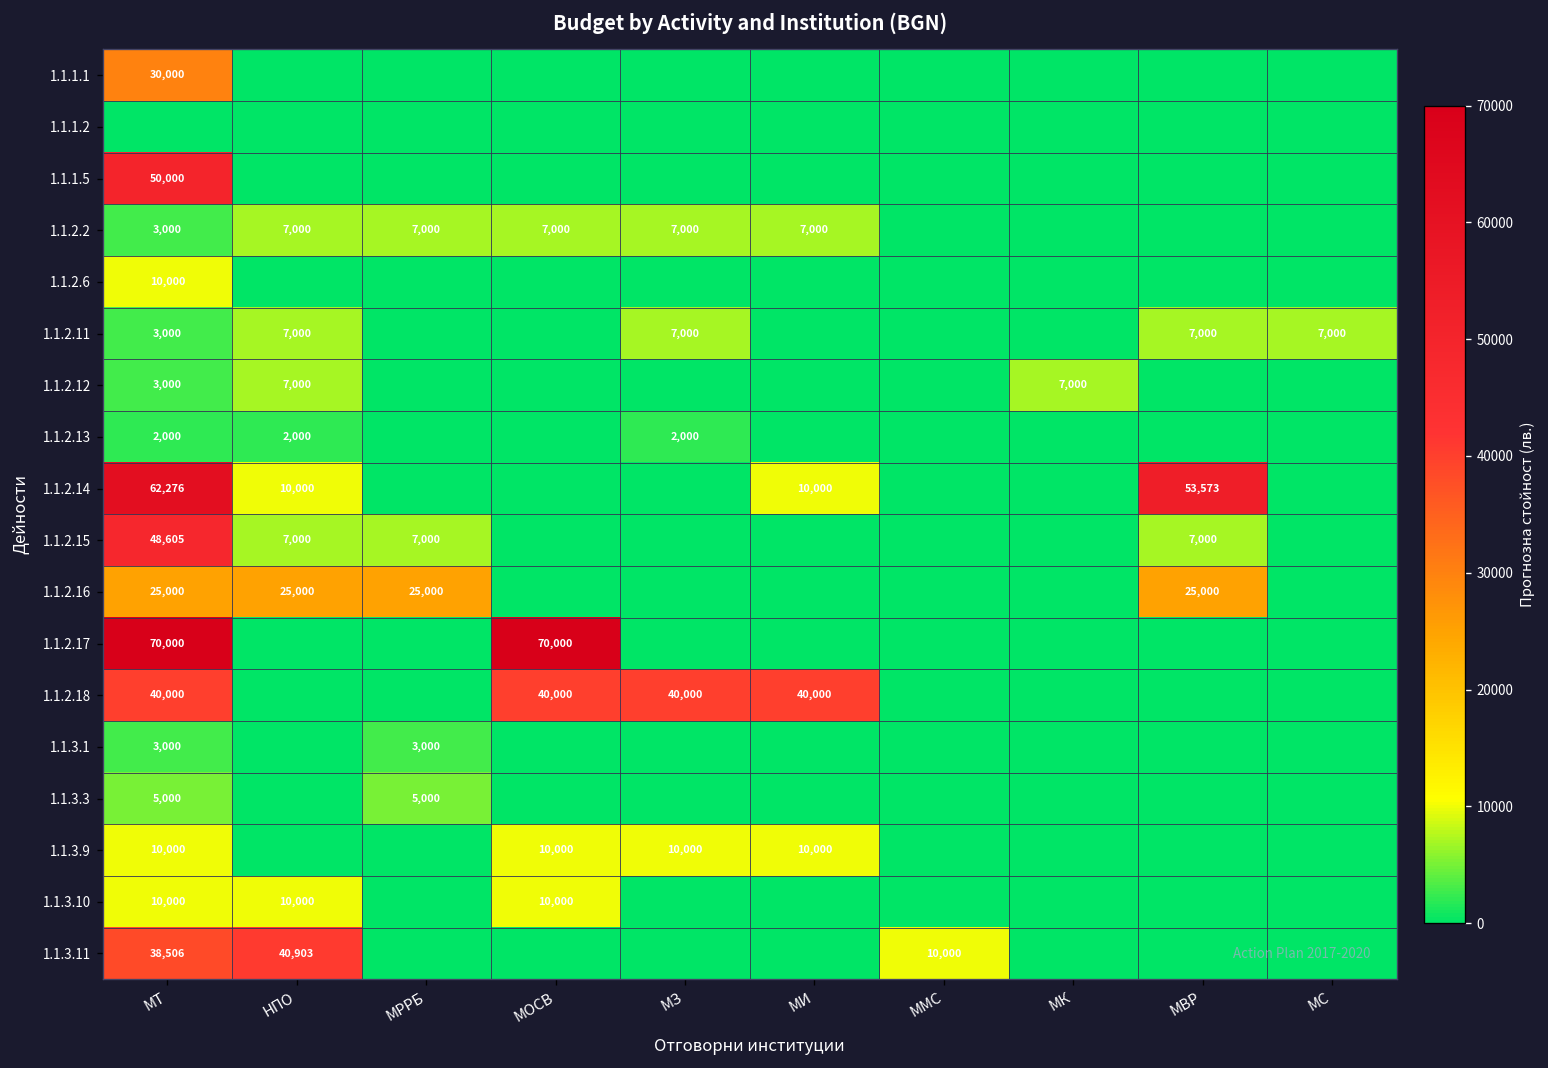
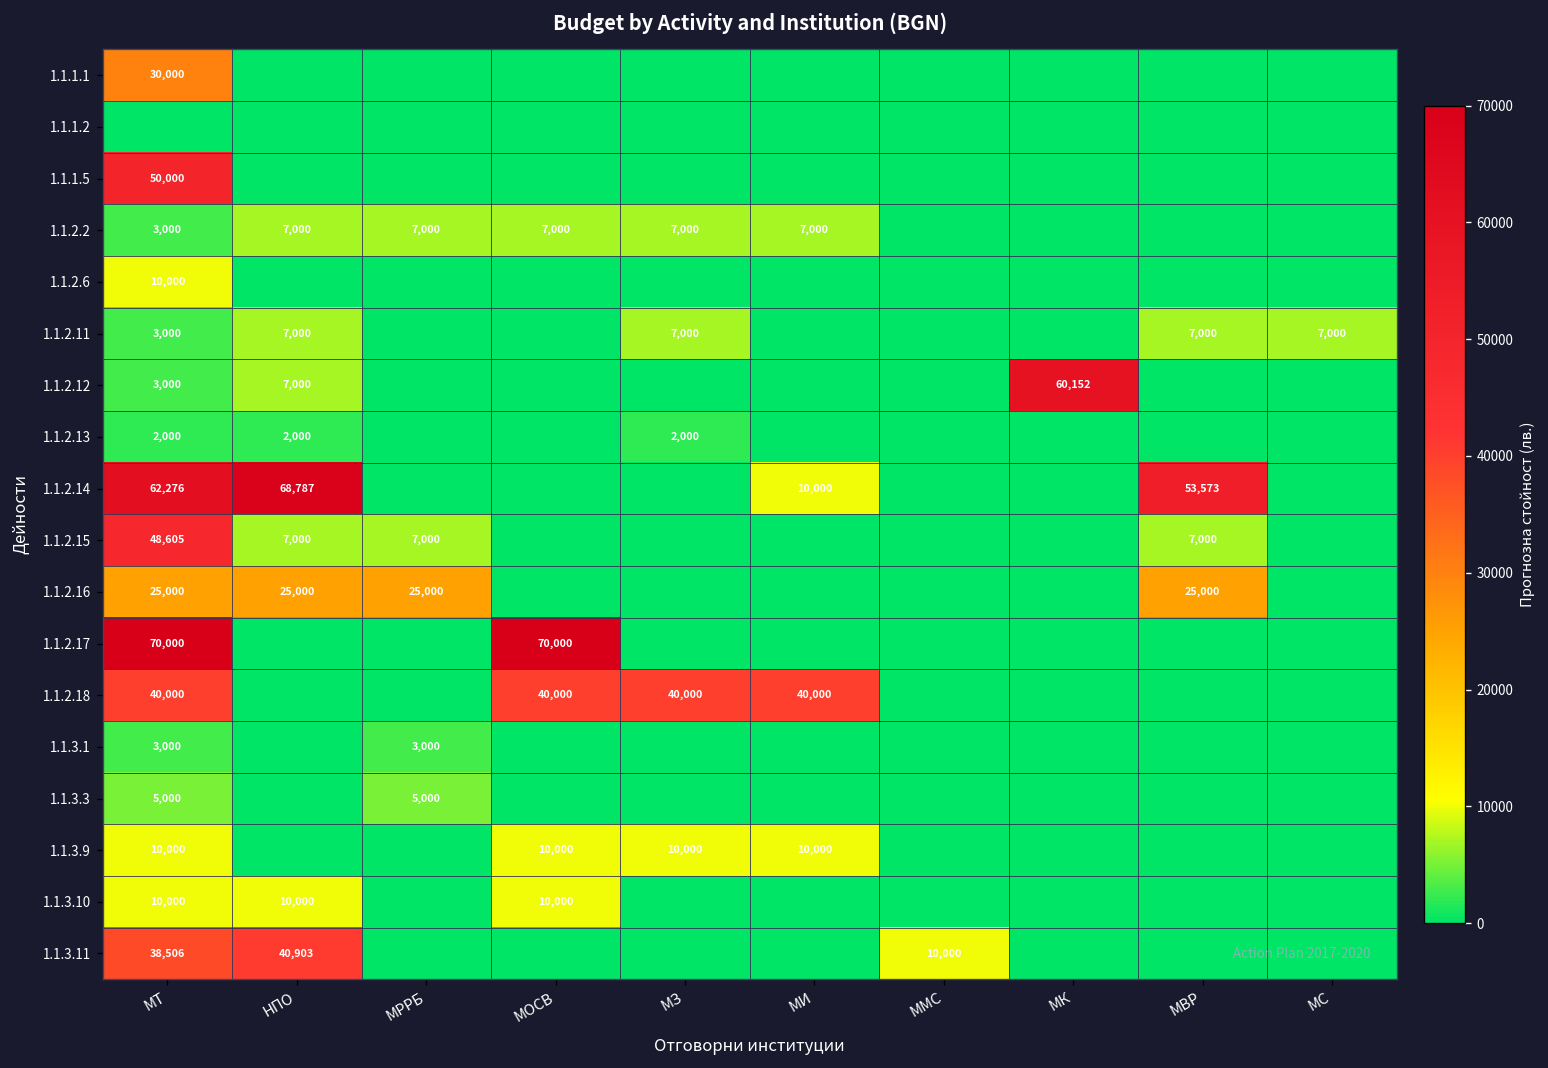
1.1.2.12, МК: 7,000 -> 60,152
1.1.2.14, НПО: 10,000 -> 68,787
